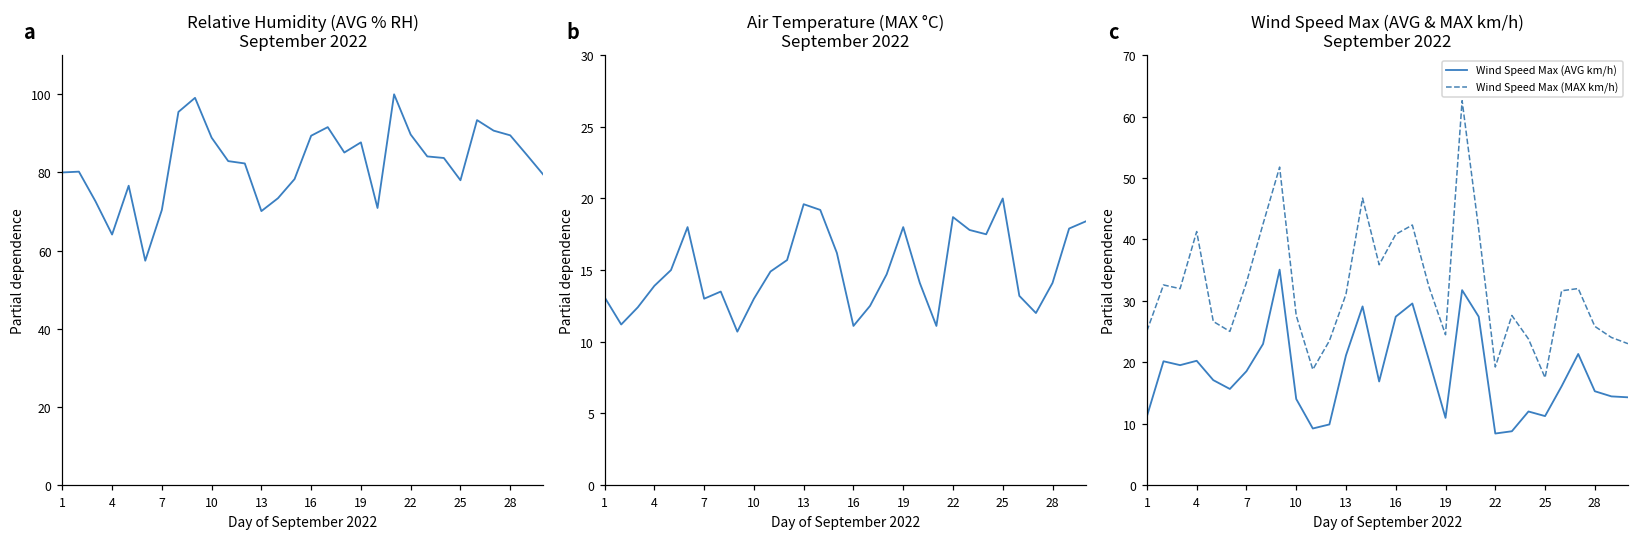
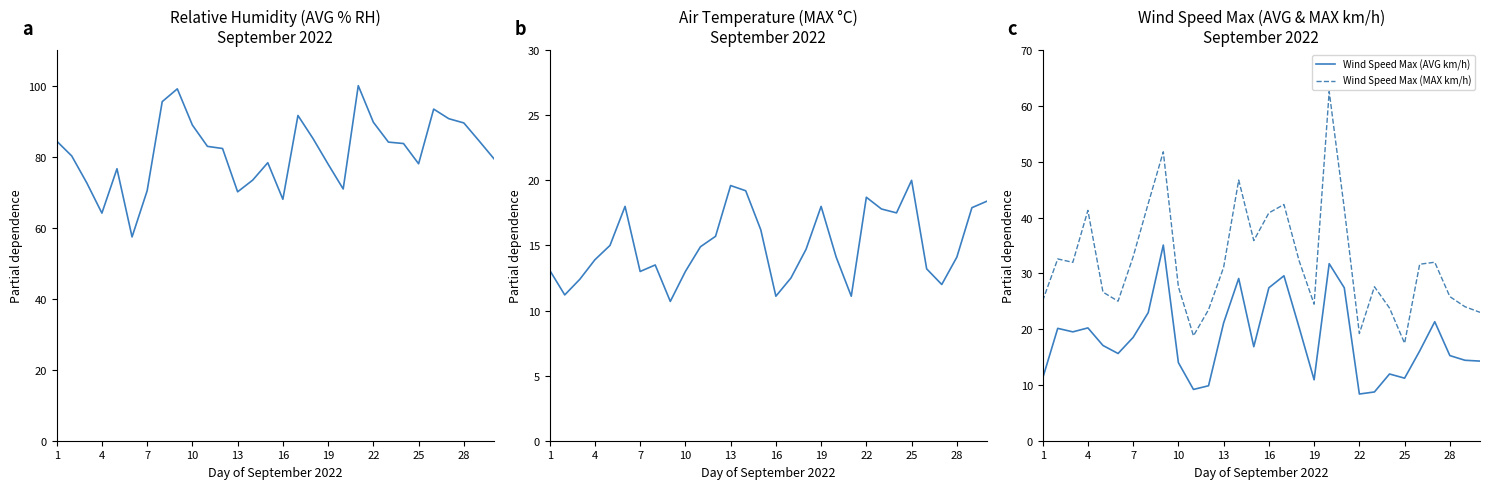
Relative Humidity (AVG % RH) September 2022, 1: 80 -> 84
Relative Humidity (AVG % RH) September 2022, 16: 89 -> 68
Relative Humidity (AVG % RH) September 2022, 19: 88 -> 78
